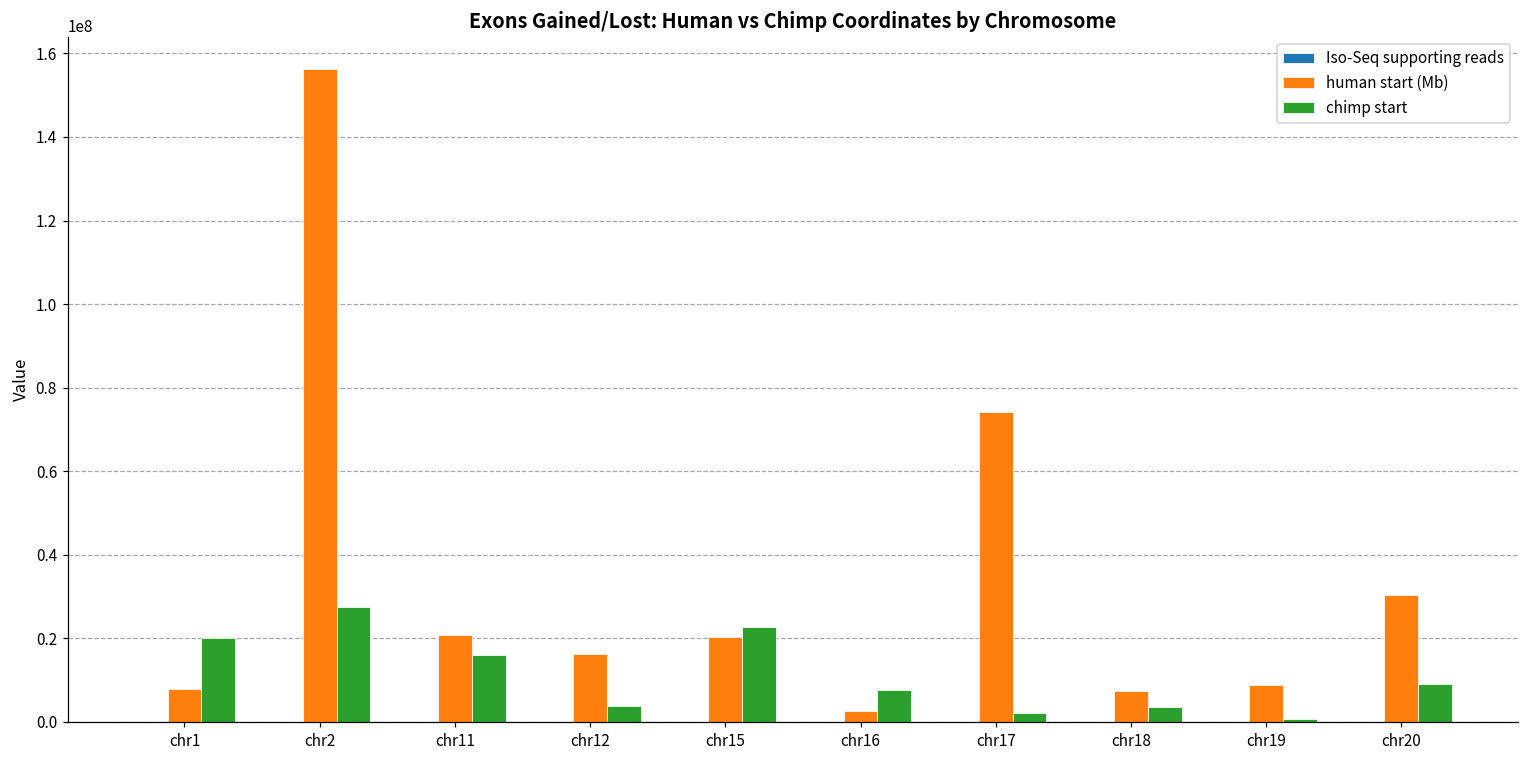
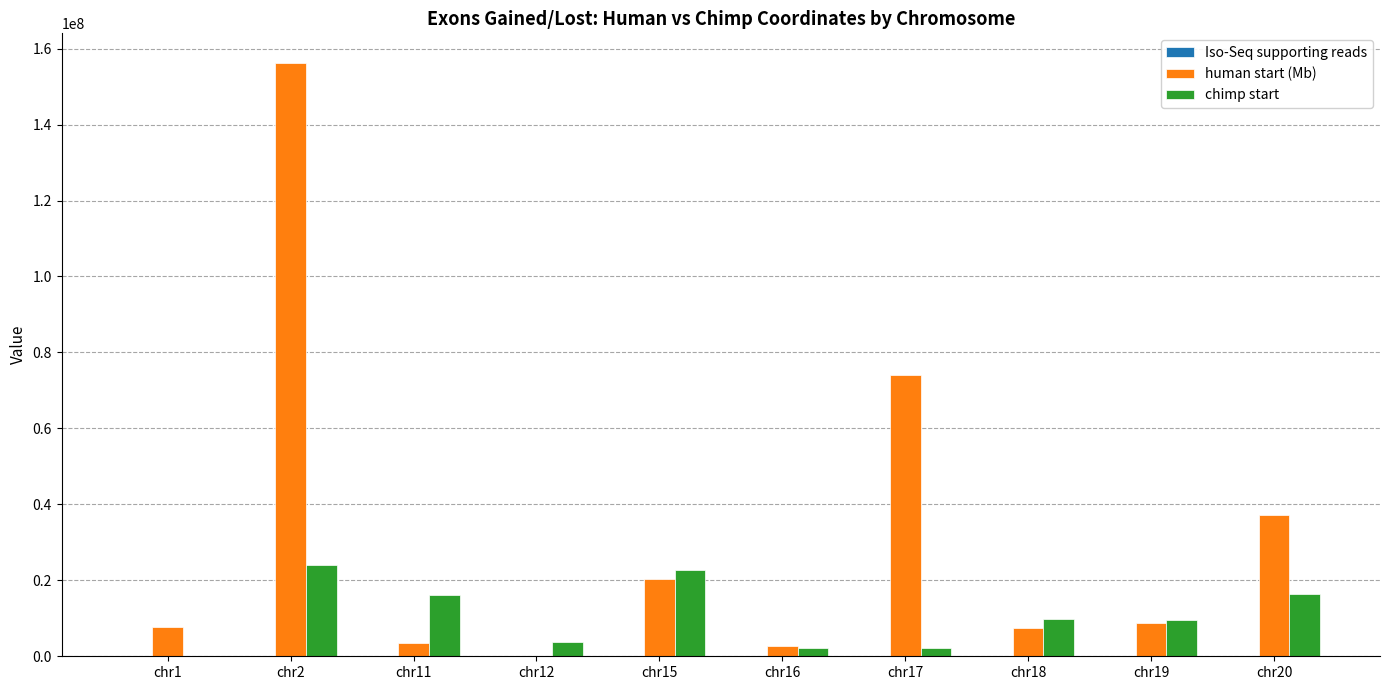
chimp start, chr1: 20000000 -> 0
chimp start, chr2: 27000000 -> 24000000
human start (Mb), chr11: 21000000 -> 3000000
human start (Mb), chr12: 16000000 -> 0
chimp start, chr16: 8000000 -> 2000000
chimp start, chr18: 3000000 -> 10000000
chimp start, chr19: 1000000 -> 10000000
human start (Mb), chr20: 30000000 -> 37000000
chimp start, chr20: 9000000 -> 16000000
